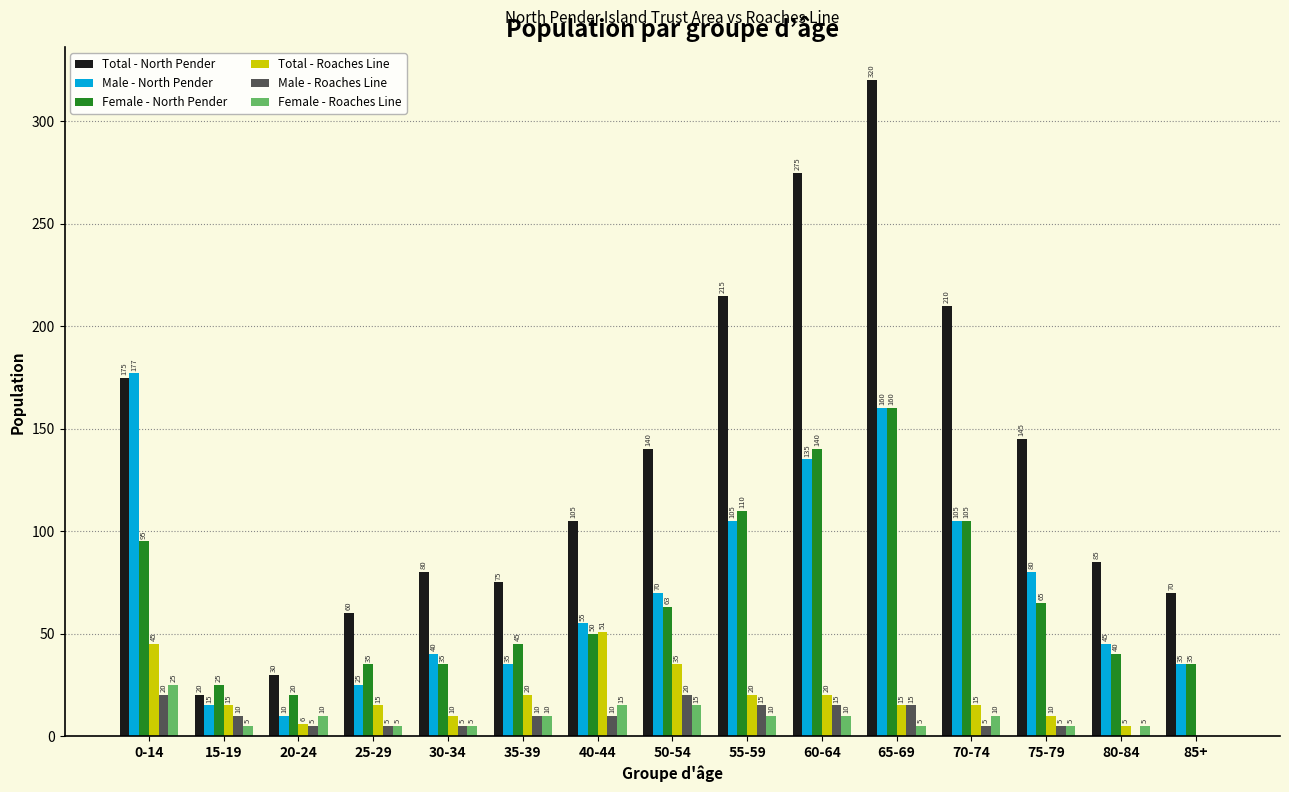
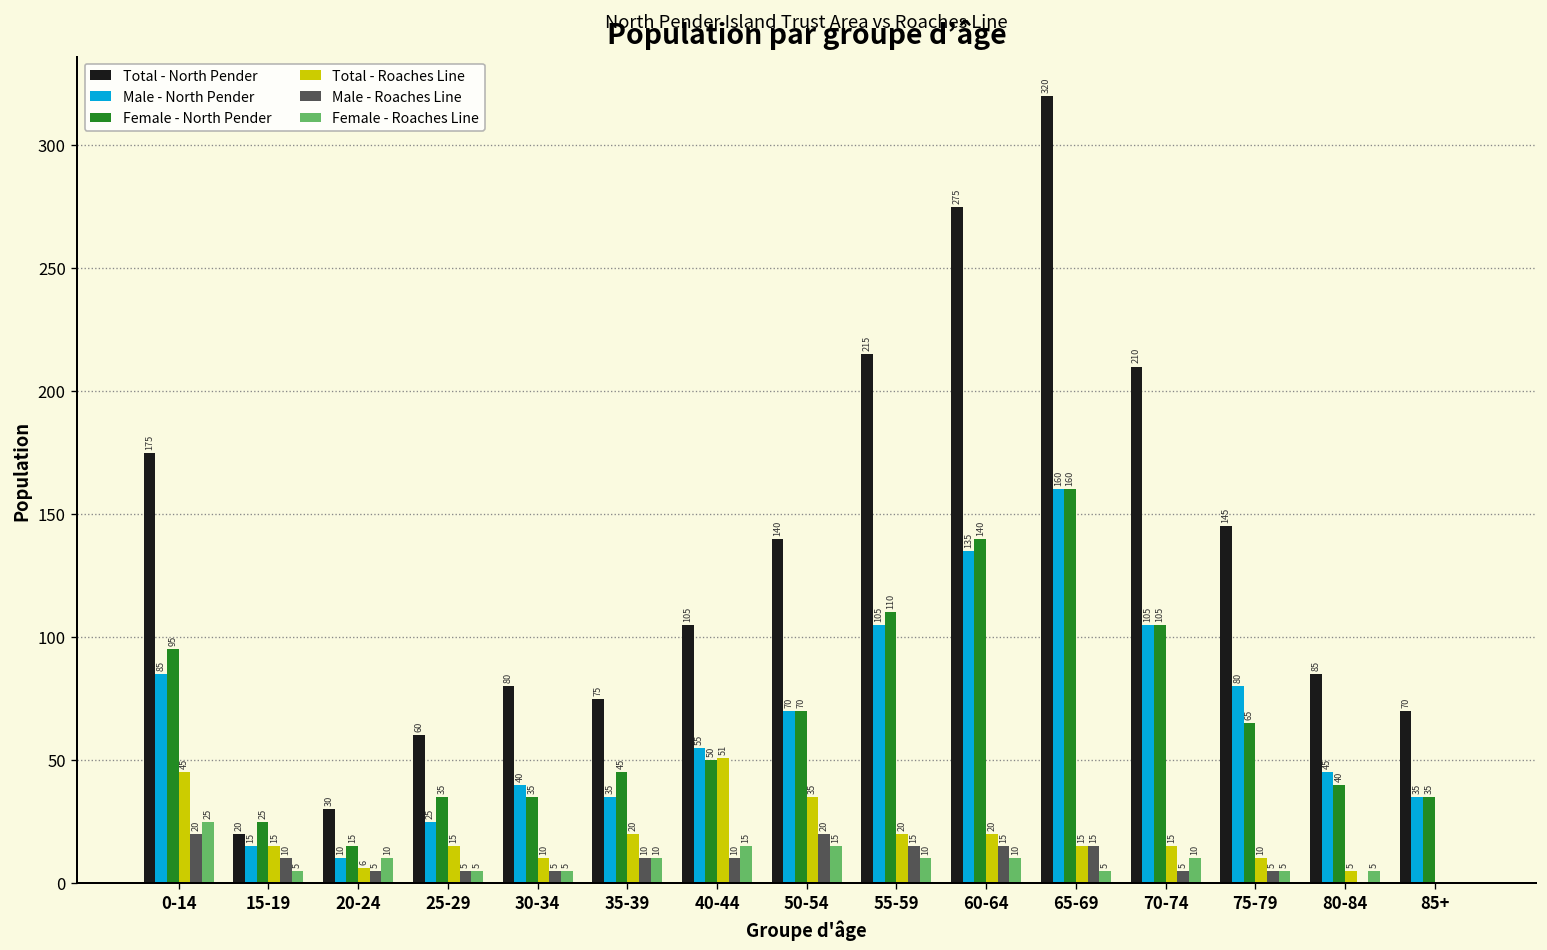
Male - North Pender, 0-14: 177 -> 85
Female - North Pender, 20-24: 20 -> 15
Female - North Pender, 50-54: 63 -> 70
